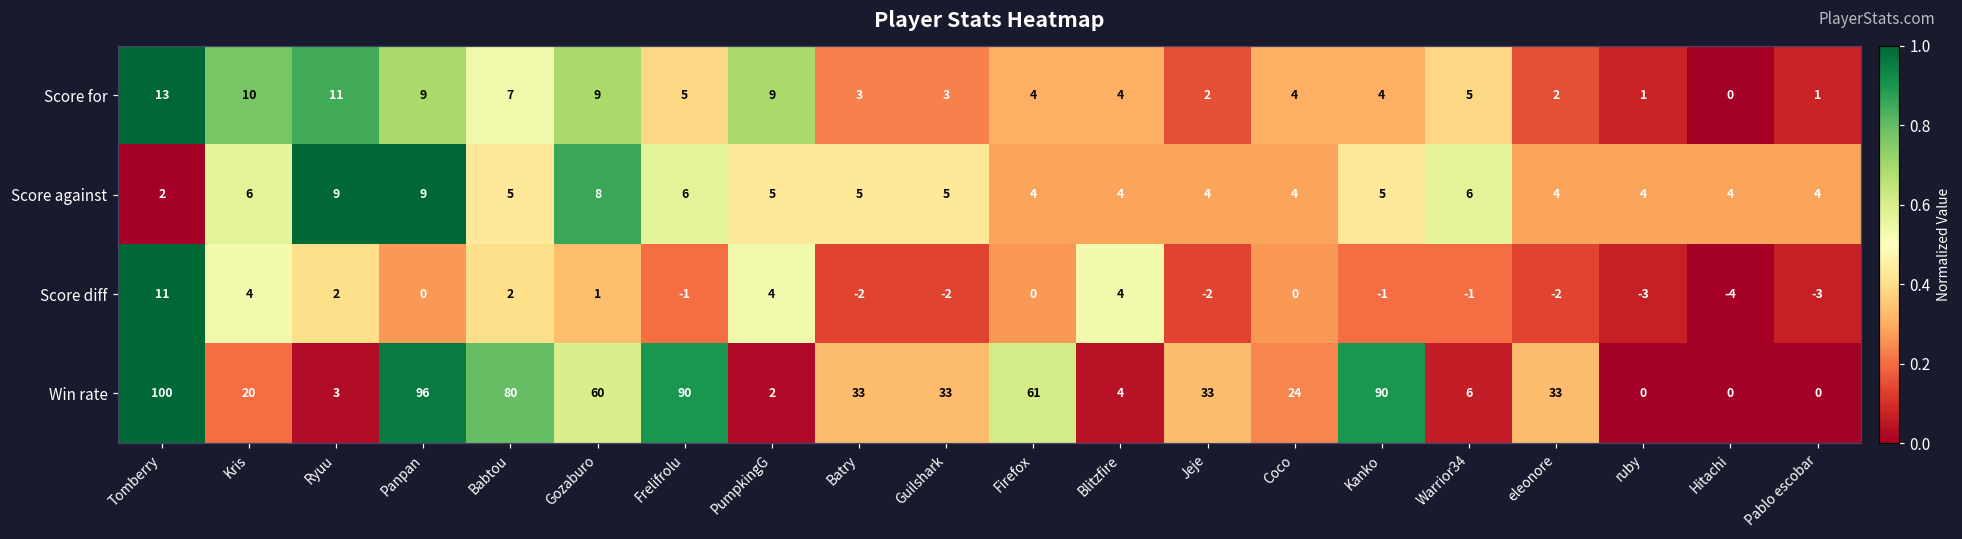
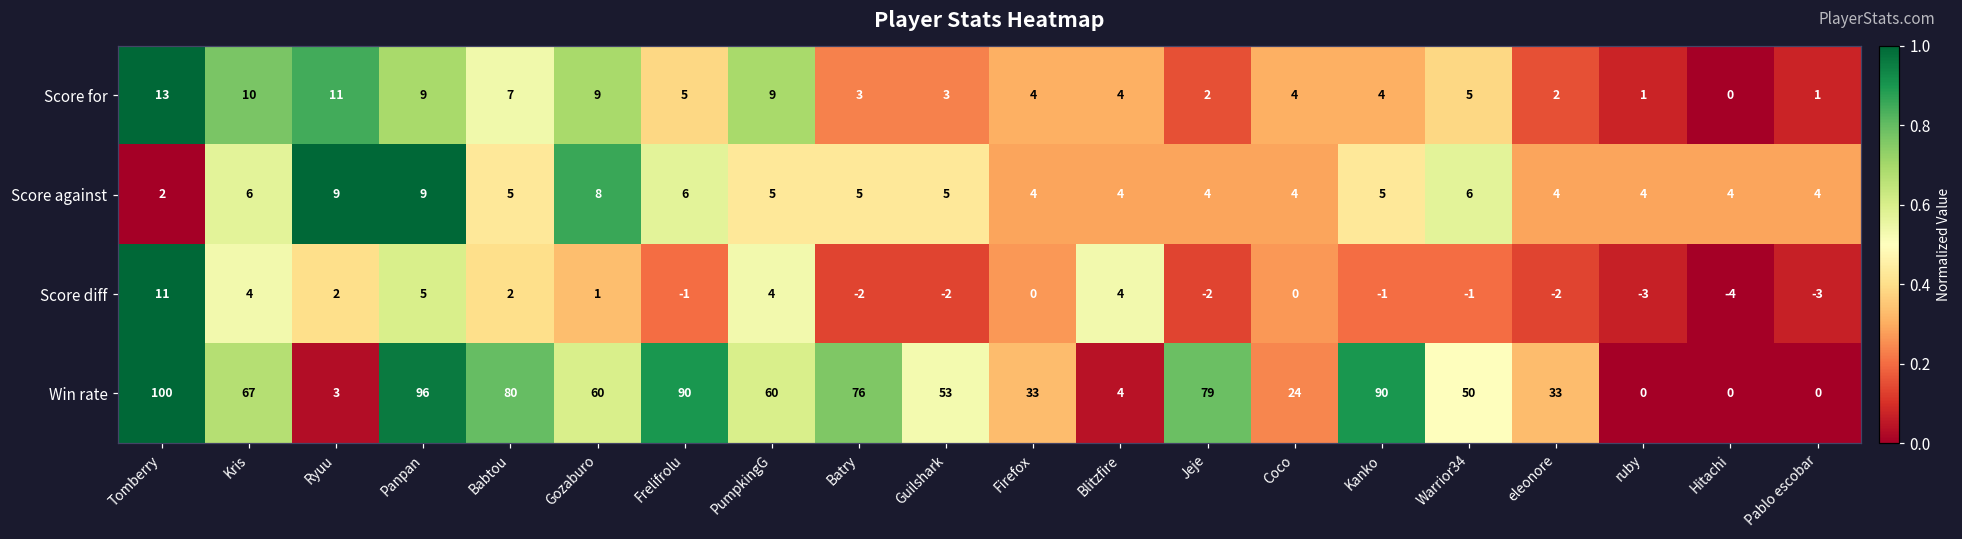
Score diff, Panpan: 0 -> 5
Win rate, Kris: 20 -> 67
Win rate, PumpkingG: 2 -> 60
Win rate, Batry: 33 -> 76
Win rate, Guilshark: 33 -> 53
Win rate, Firefox: 61 -> 33
Win rate, Jeje: 33 -> 79
Win rate, Warrior34: 6 -> 50
